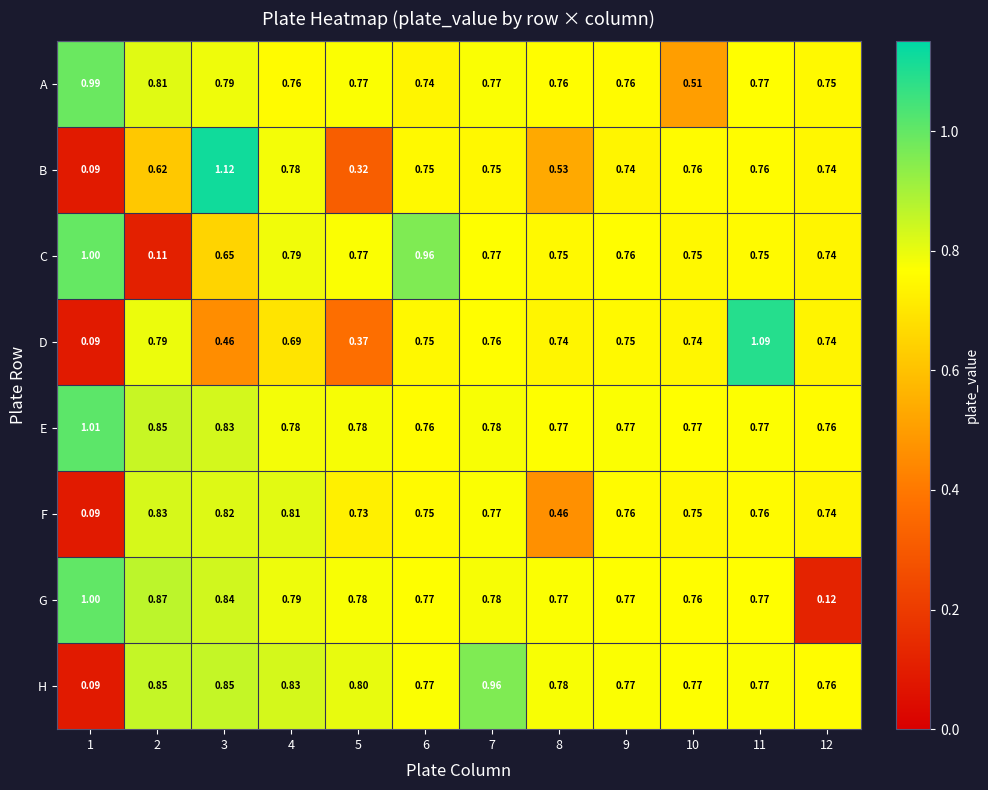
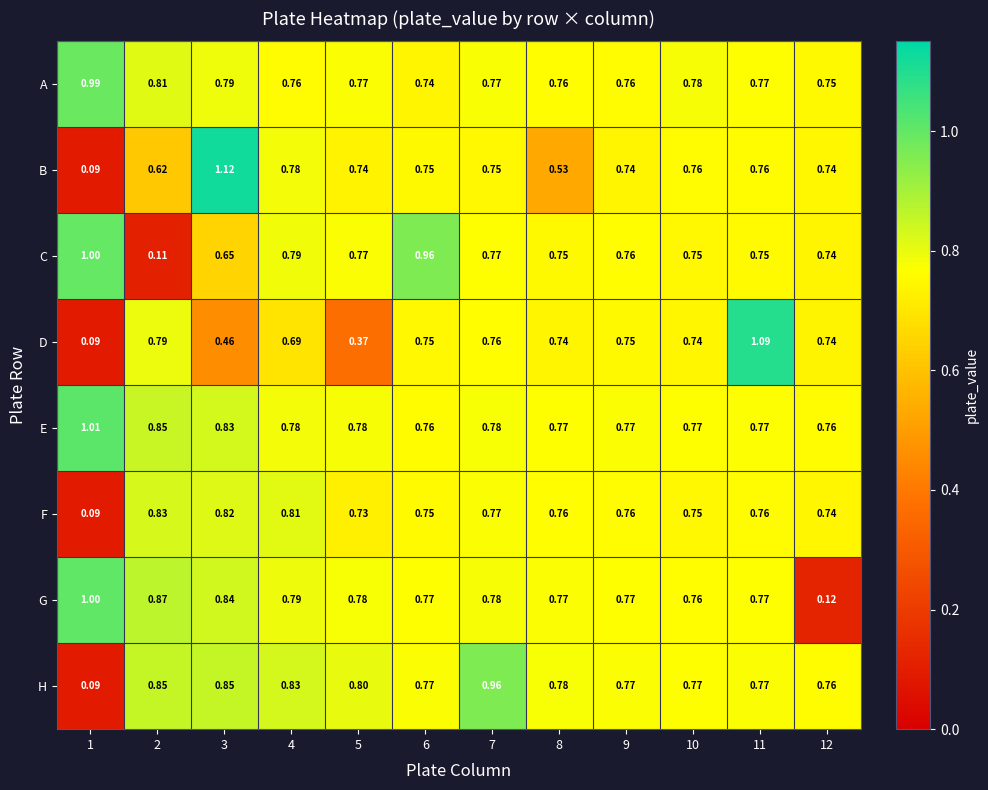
A, 10: 0.51 -> 0.78
B, 5: 0.32 -> 0.74
F, 8: 0.46 -> 0.76
